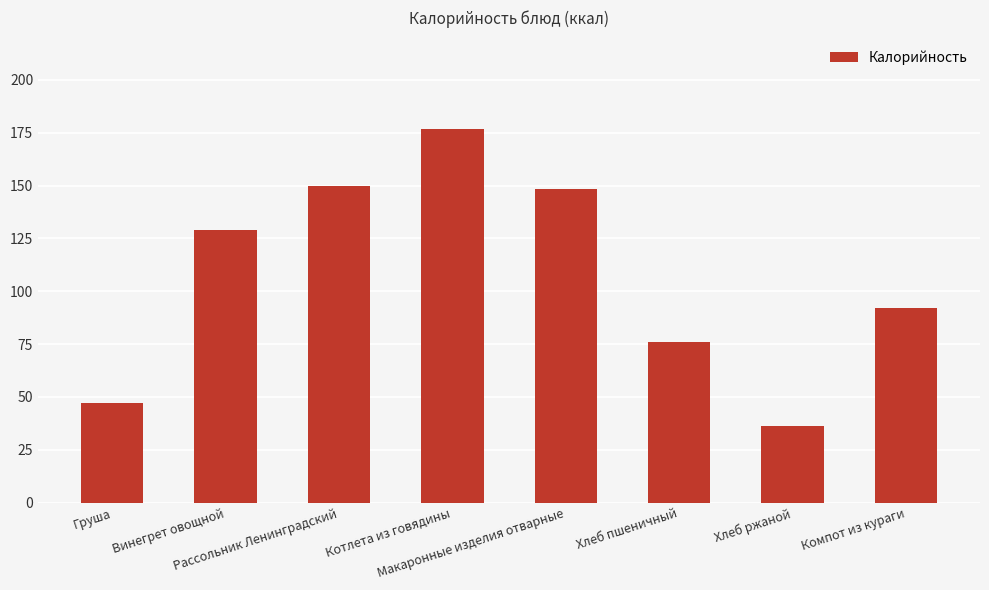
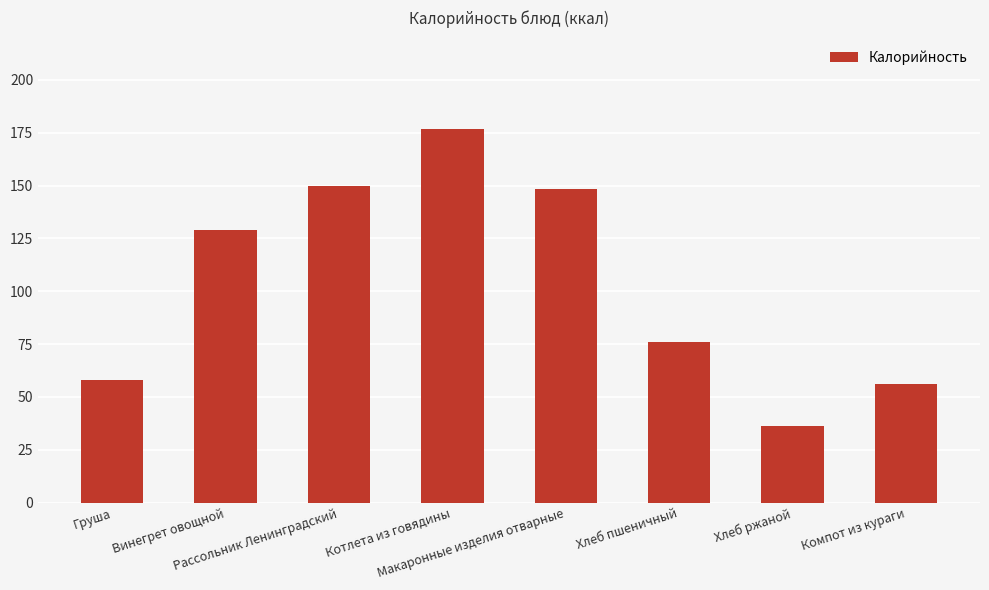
Груша: 47 -> 58
Компот из кураги: 92 -> 56
